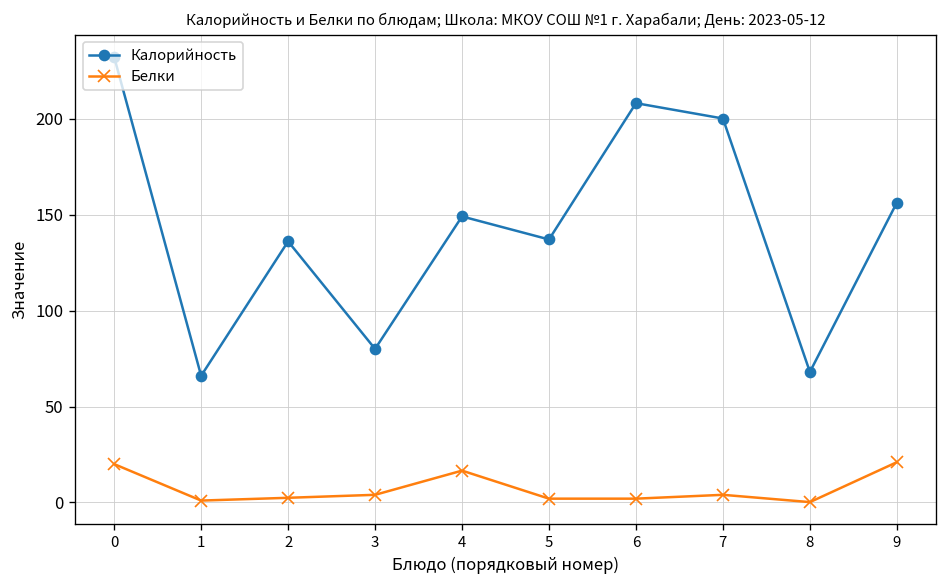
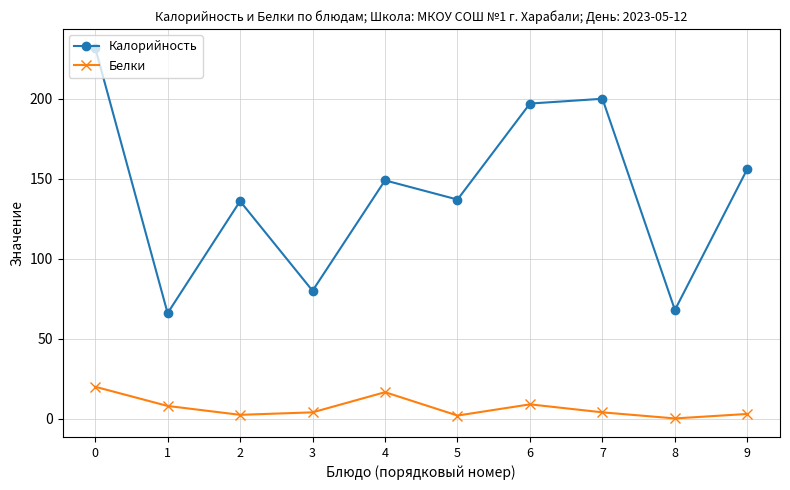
Белки, 1: 1 -> 8
Калорийность, 6: 208 -> 197
Белки, 6: 2 -> 9
Белки, 9: 21 -> 3
